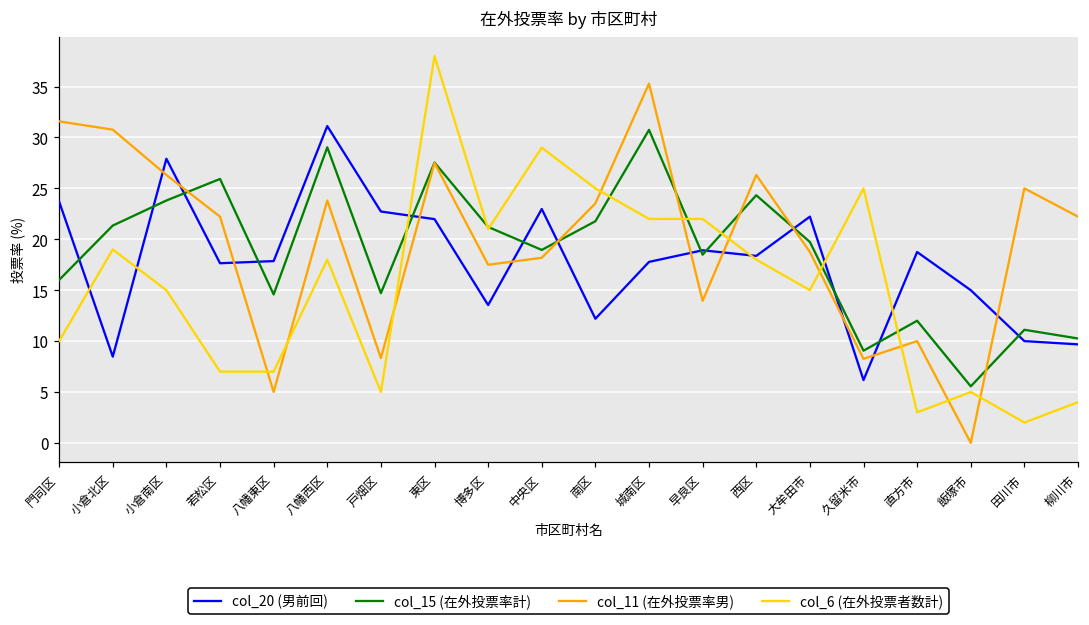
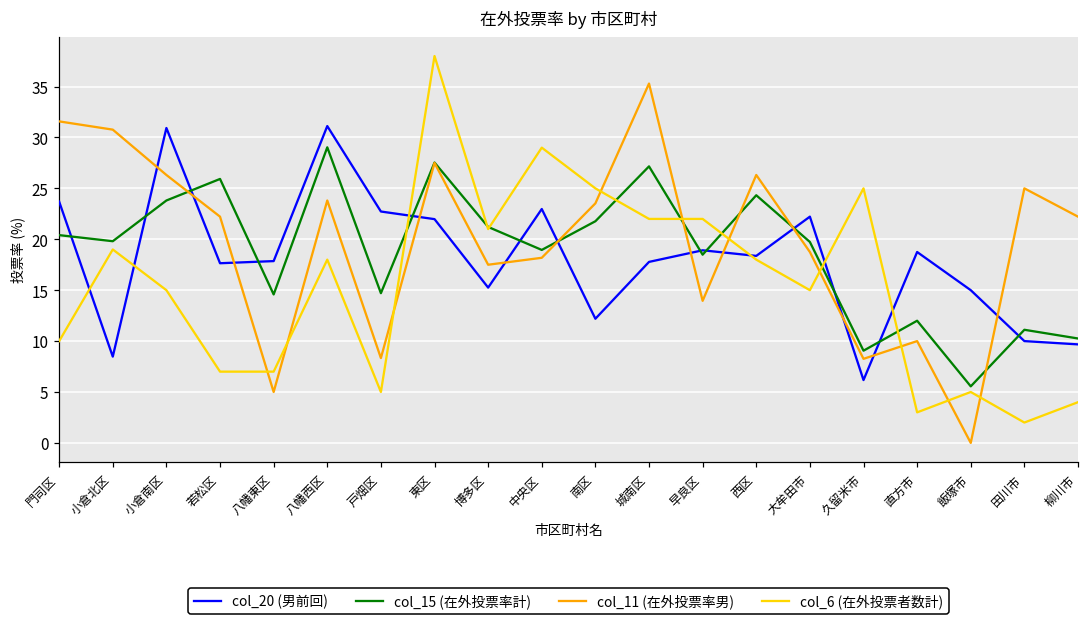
col_15 (在外投票率計), 門司区: 16 -> 20
col_15 (在外投票率計), 小倉北区: 21 -> 20
col_20 (男前回), 小倉南区: 28 -> 31
col_20 (男前回), 博多区: 14 -> 15
col_15 (在外投票率計), 城南区: 31 -> 27
